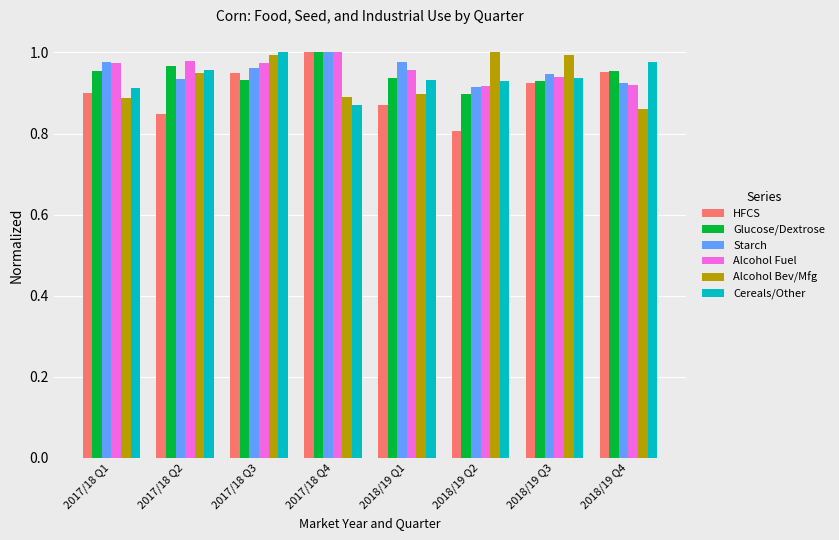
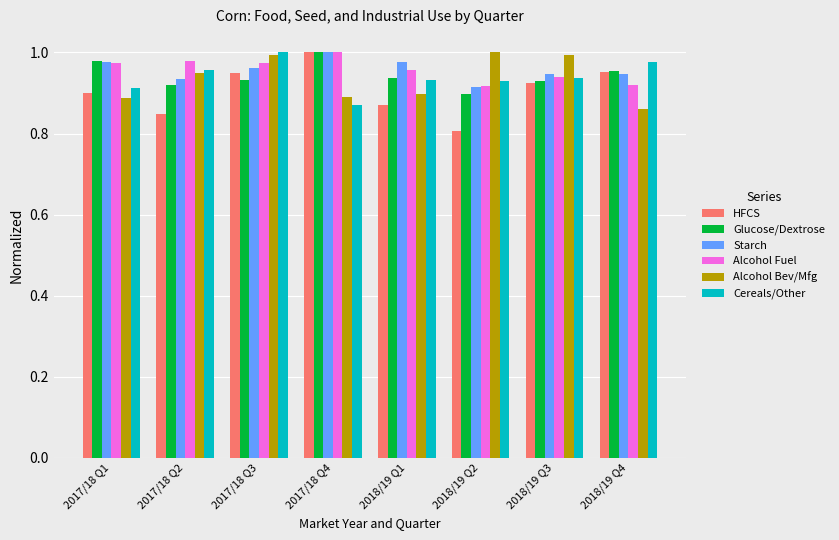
Glucose/Dextrose, 2017/18 Q1: 0.95 -> 0.98
Glucose/Dextrose, 2017/18 Q2: 0.97 -> 0.92
Starch, 2018/19 Q4: 0.93 -> 0.95
